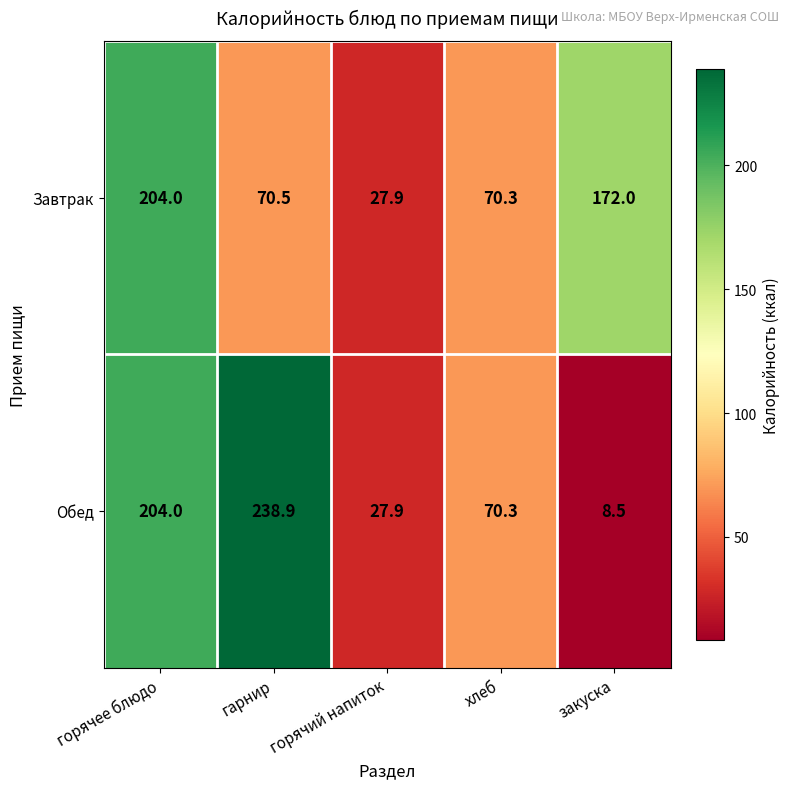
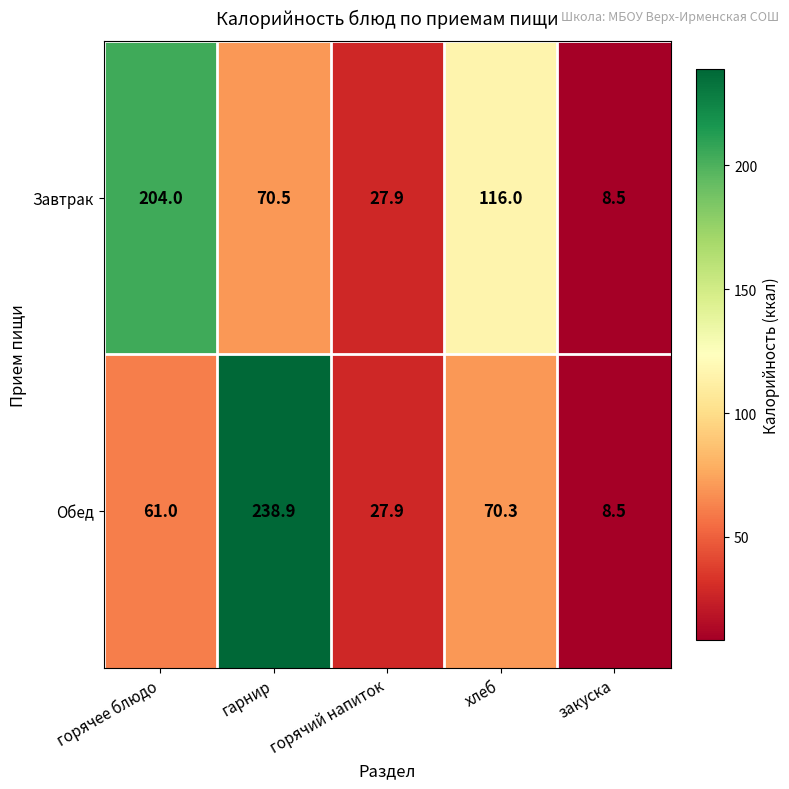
Завтрак, хлеб: 70.3 -> 116.0
Завтрак, закуска: 172.0 -> 8.5
Обед, горячее блюдо: 204.0 -> 61.0
